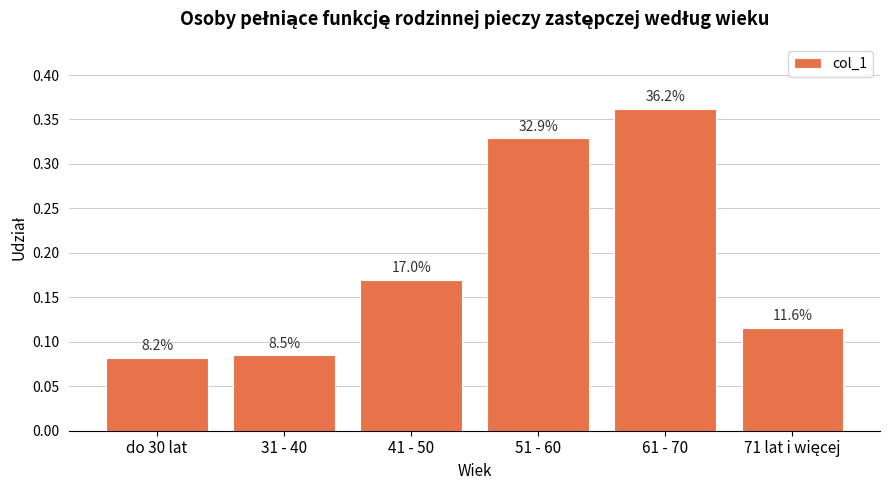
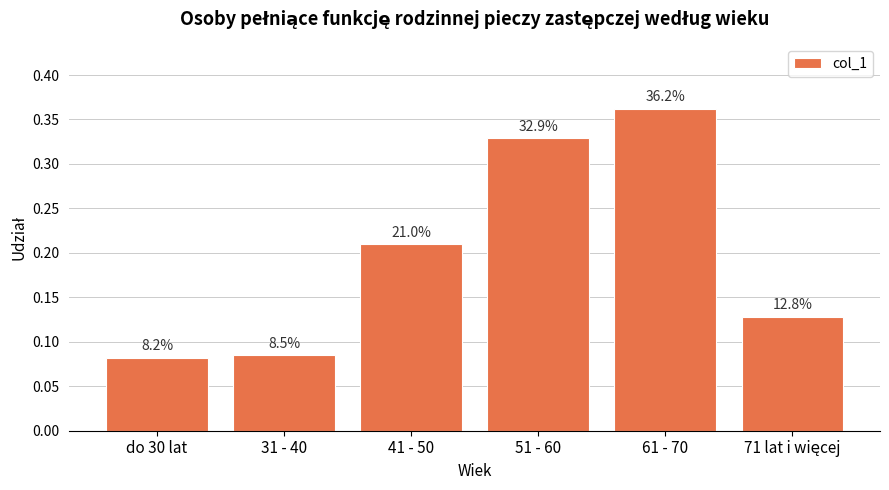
41 - 50: 17.0% -> 21.0%
71 lat i więcej: 11.6% -> 12.8%
